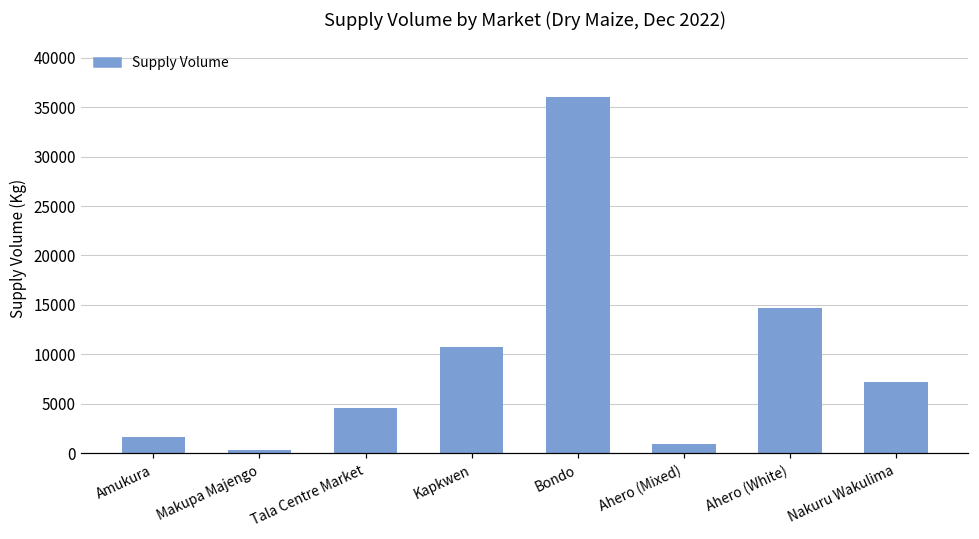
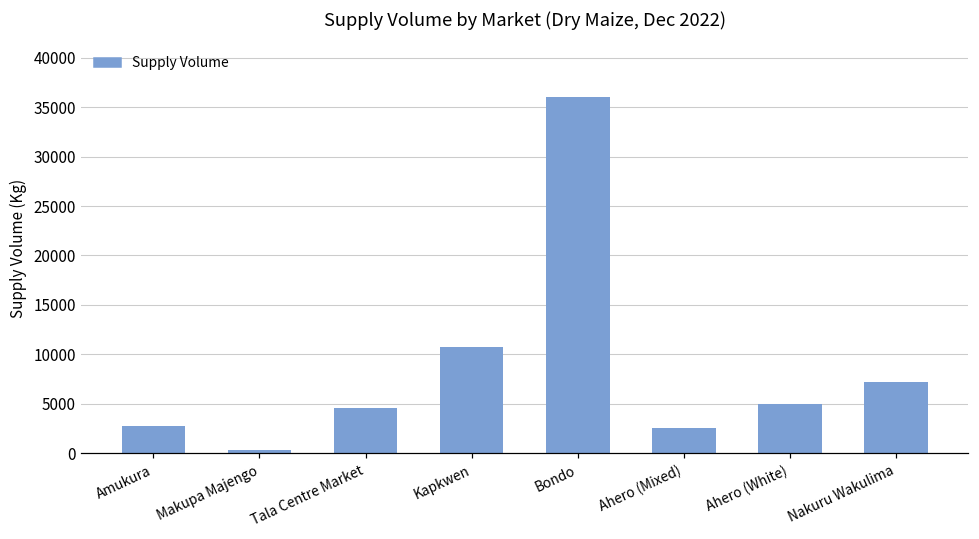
Amukura: 2000 -> 3000
Ahero (Mixed): 1000 -> 3000
Ahero (White): 15000 -> 5000
